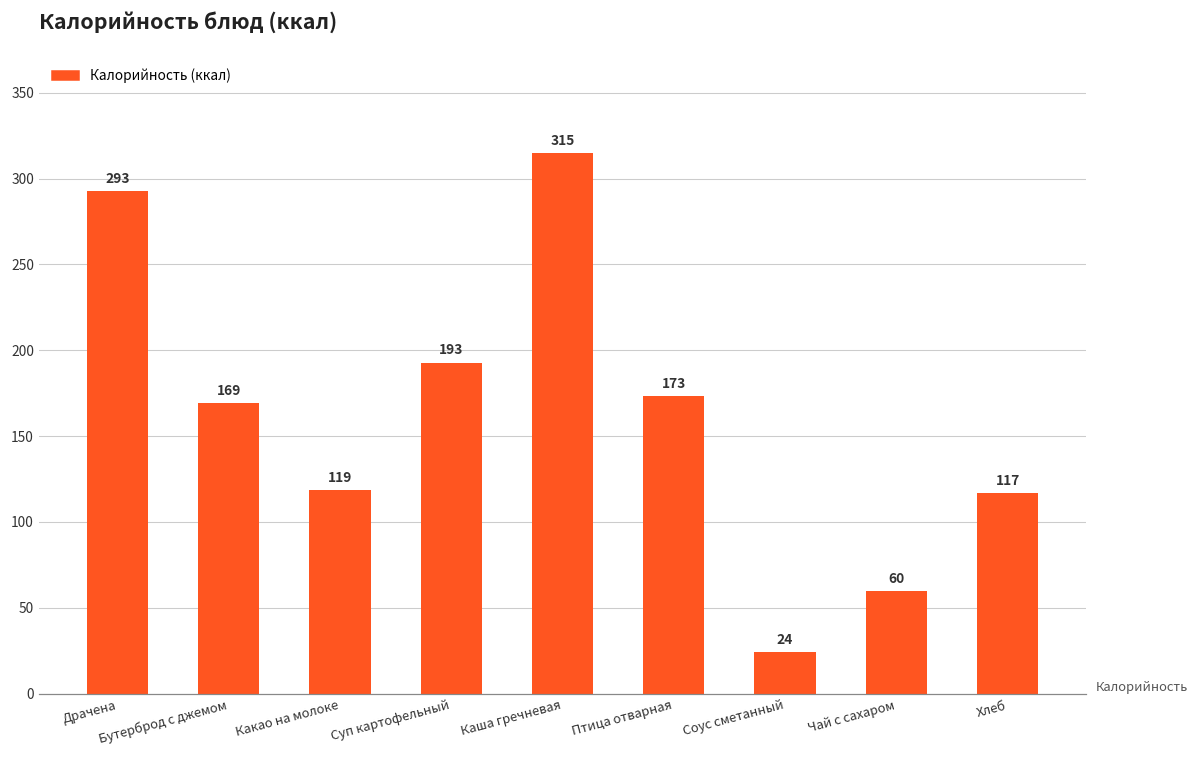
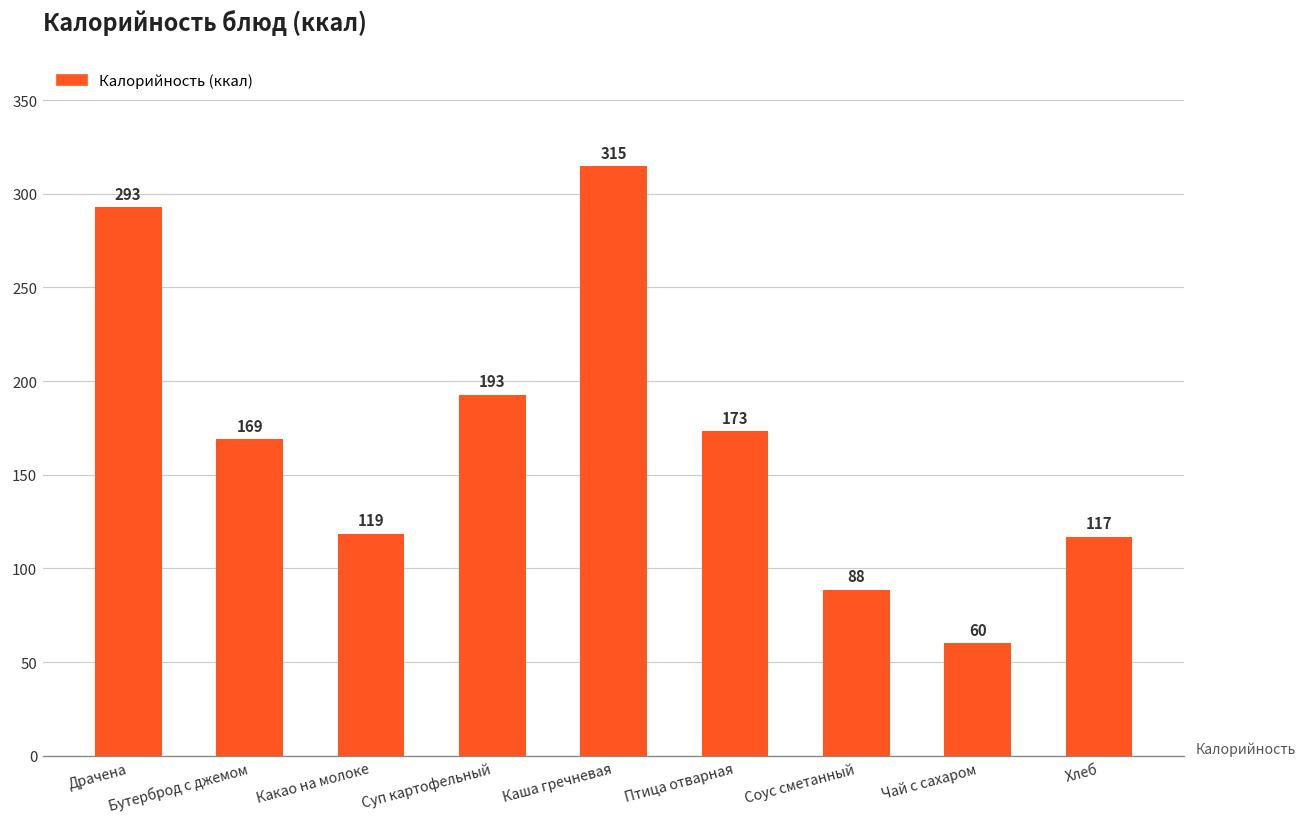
Соус сметанный: 24 -> 88
